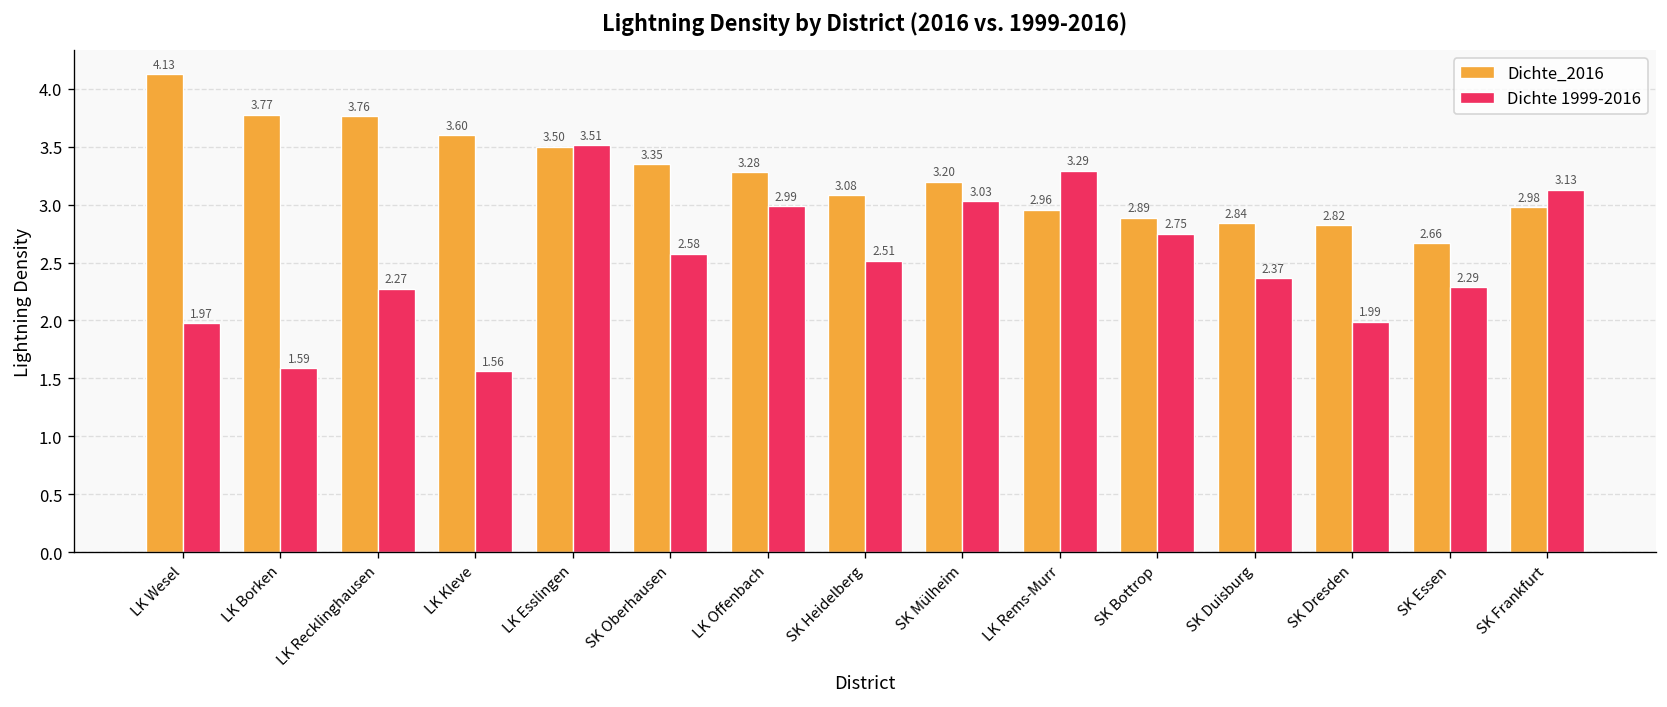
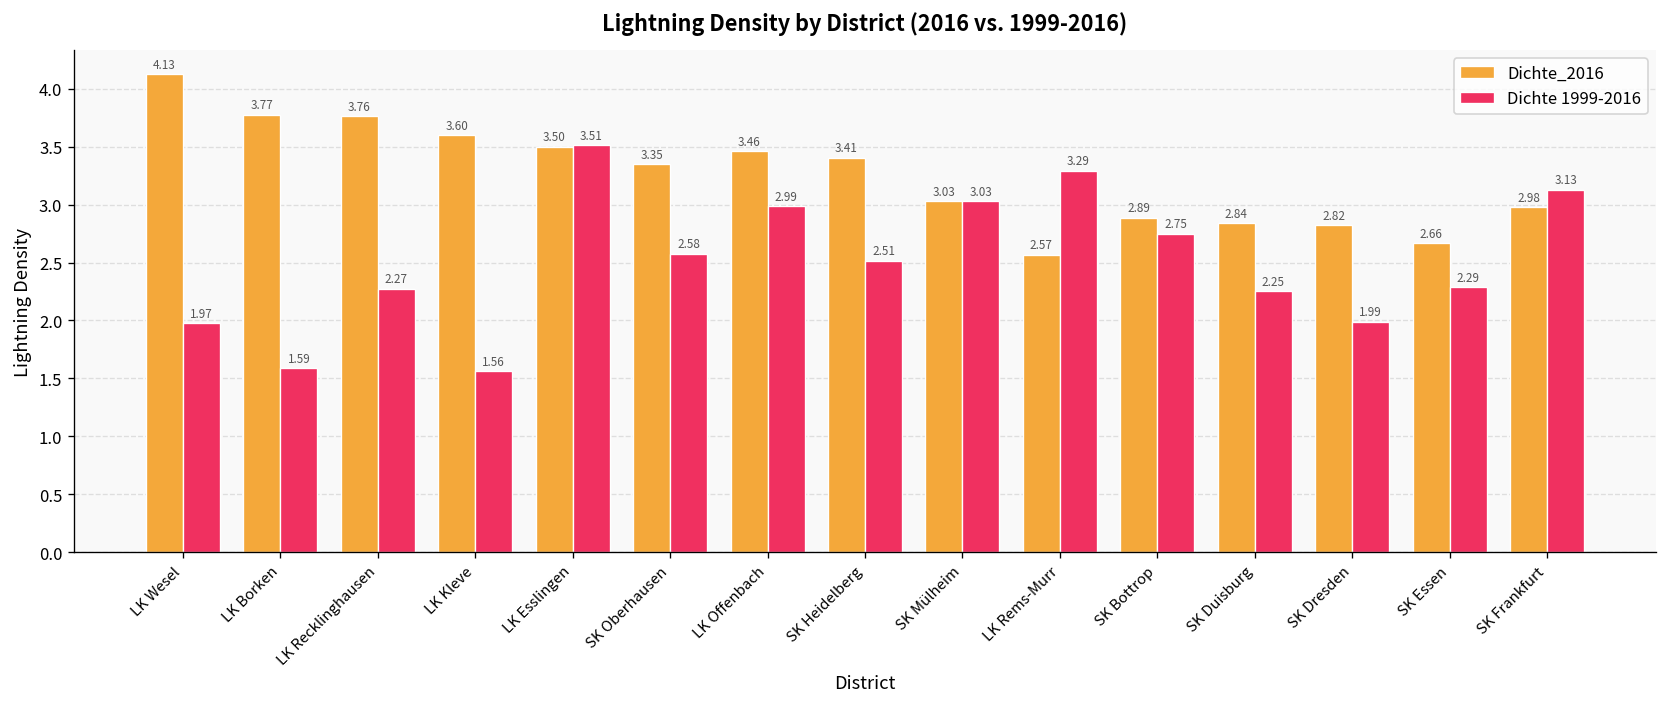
Dichte_2016, LK Offenbach: 3.28 -> 3.46
Dichte_2016, SK Heidelberg: 3.08 -> 3.41
Dichte_2016, SK Mülheim: 3.20 -> 3.03
Dichte_2016, LK Rems-Murr: 2.96 -> 2.57
Dichte 1999-2016, SK Duisburg: 2.37 -> 2.25
